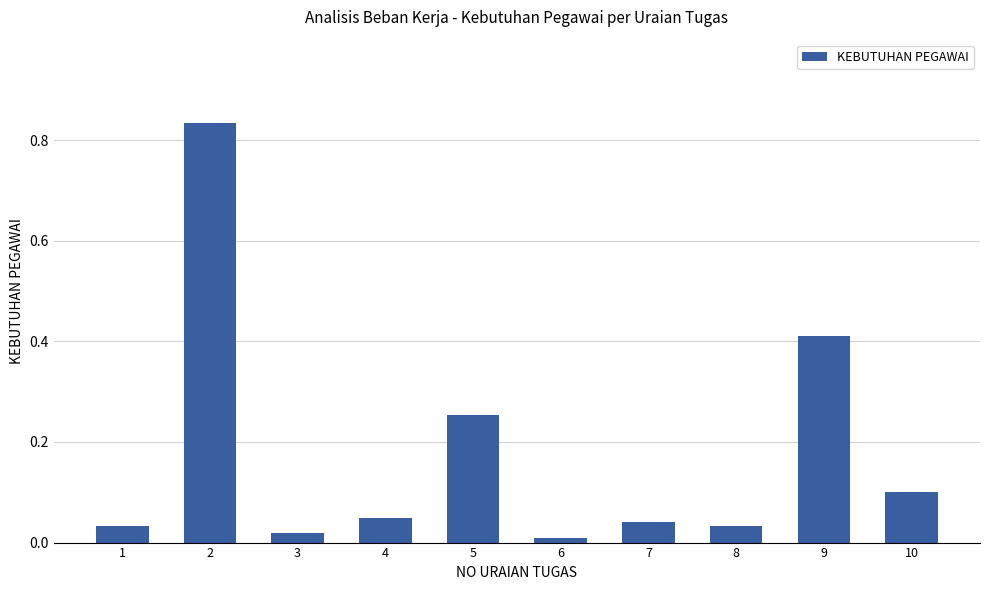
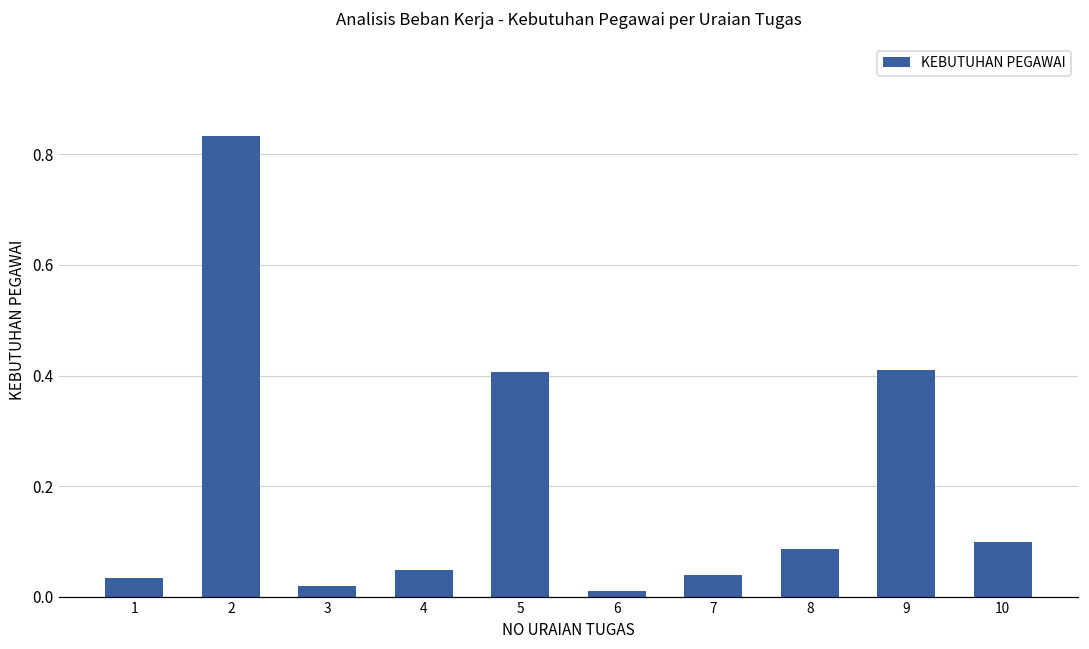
5: 0.25 -> 0.41
8: 0.03 -> 0.09
